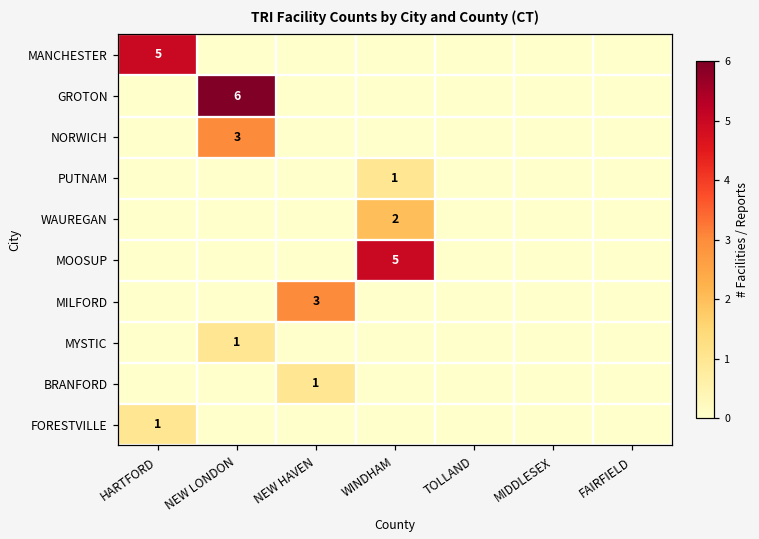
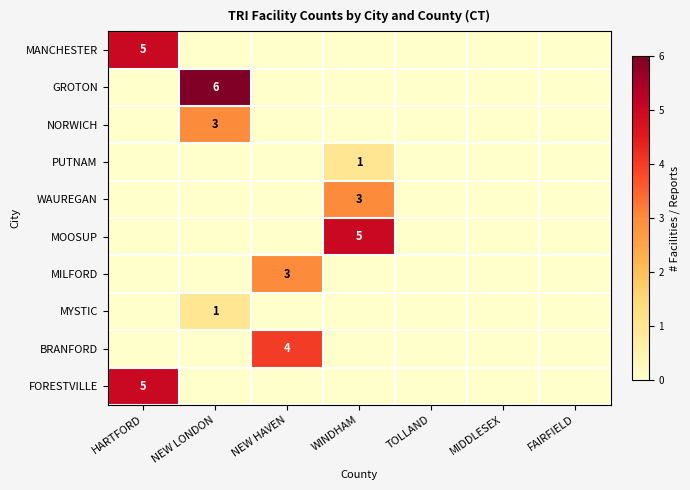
WAUREGAN, WINDHAM: 2 -> 3
BRANFORD, NEW HAVEN: 1 -> 4
FORESTVILLE, HARTFORD: 1 -> 5
